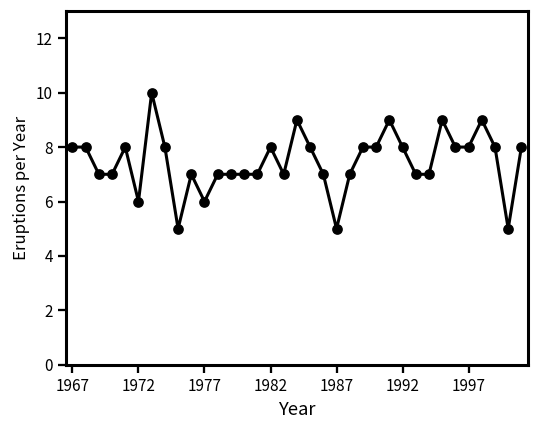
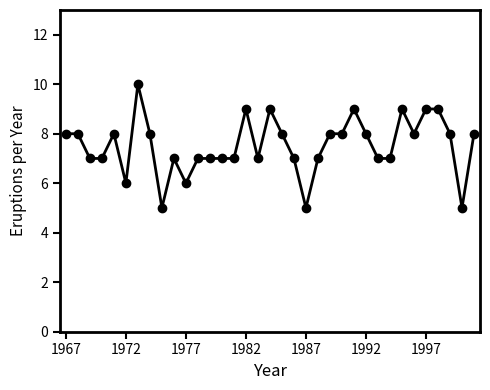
1982: 8 -> 9
1997: 8 -> 9
